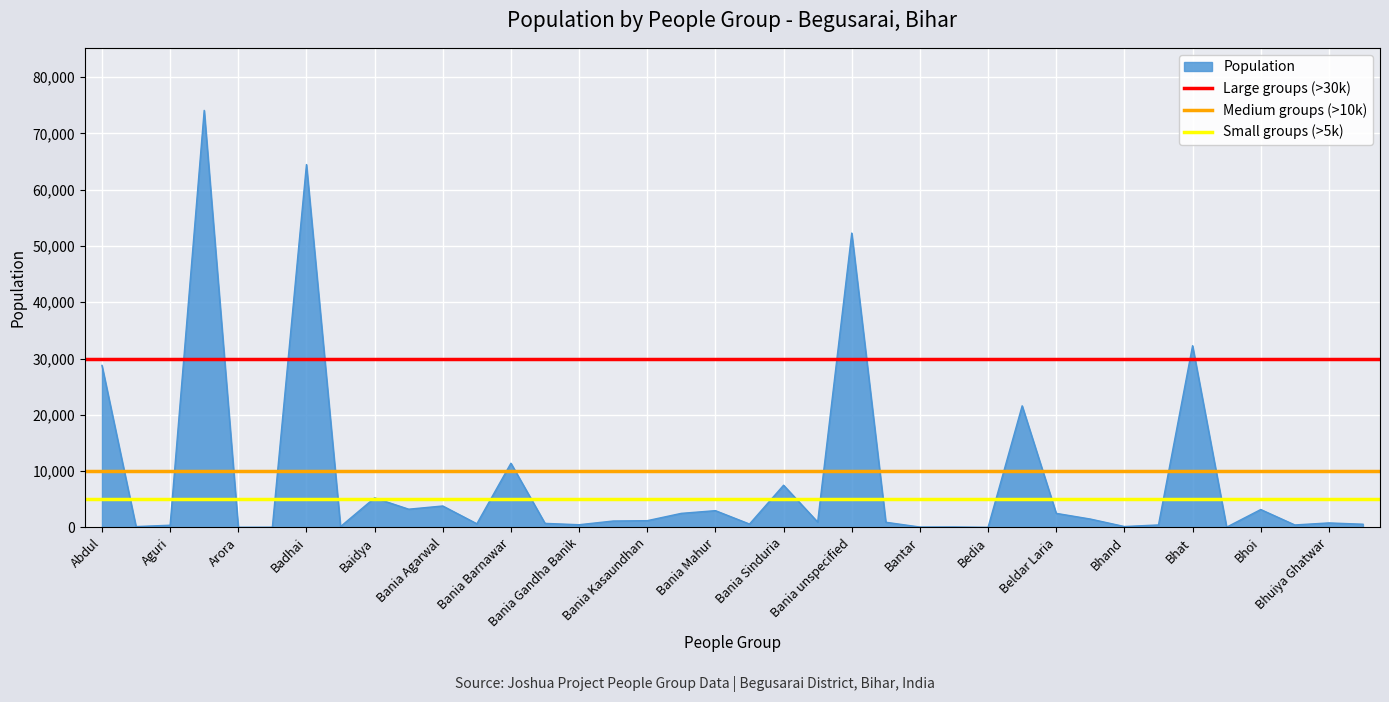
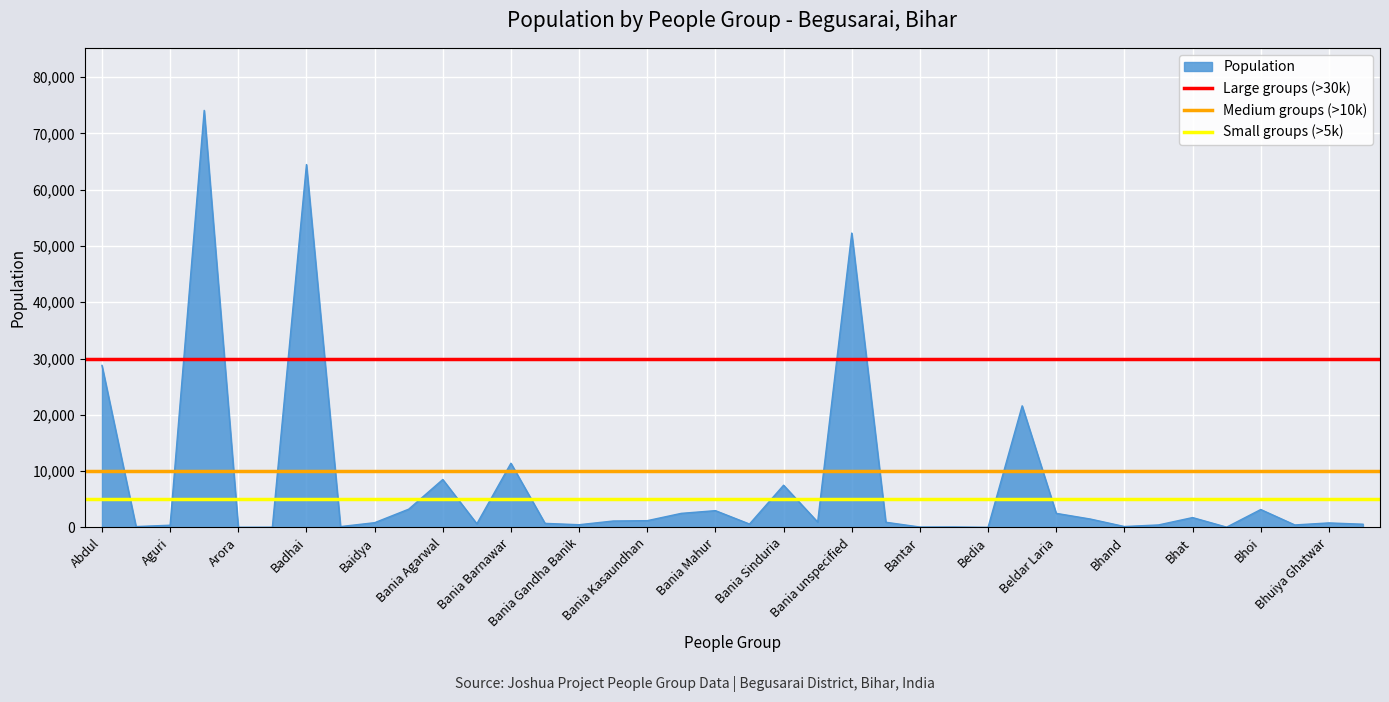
Baidya: 5,000 -> 1,000
Bania Agarwal: 4,000 -> 9,000
Bhat: 32,000 -> 2,000
